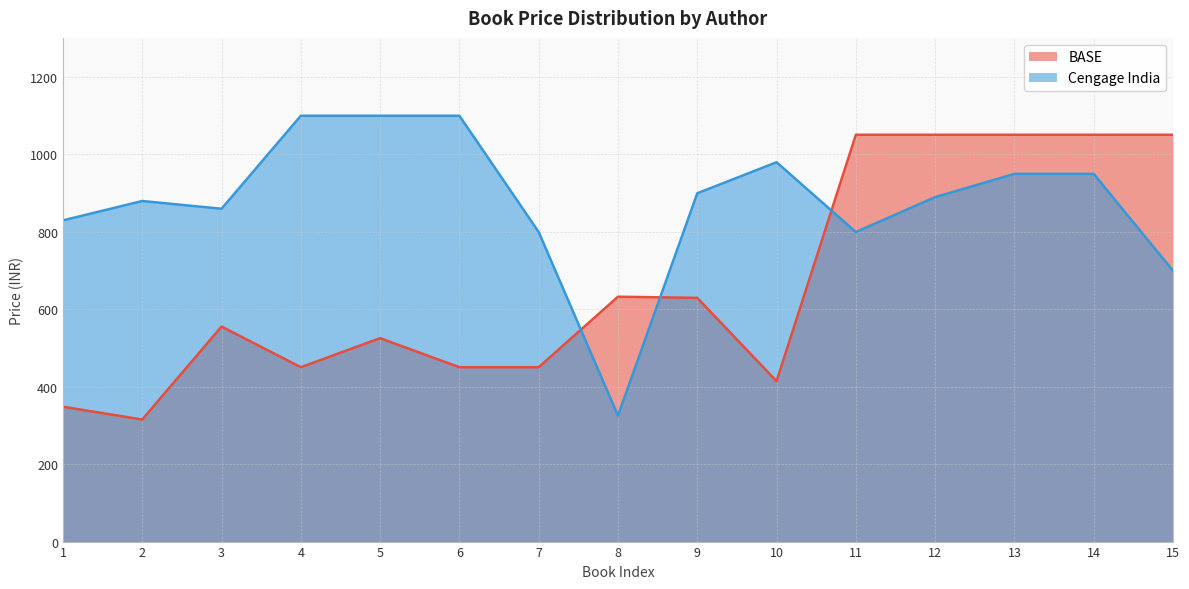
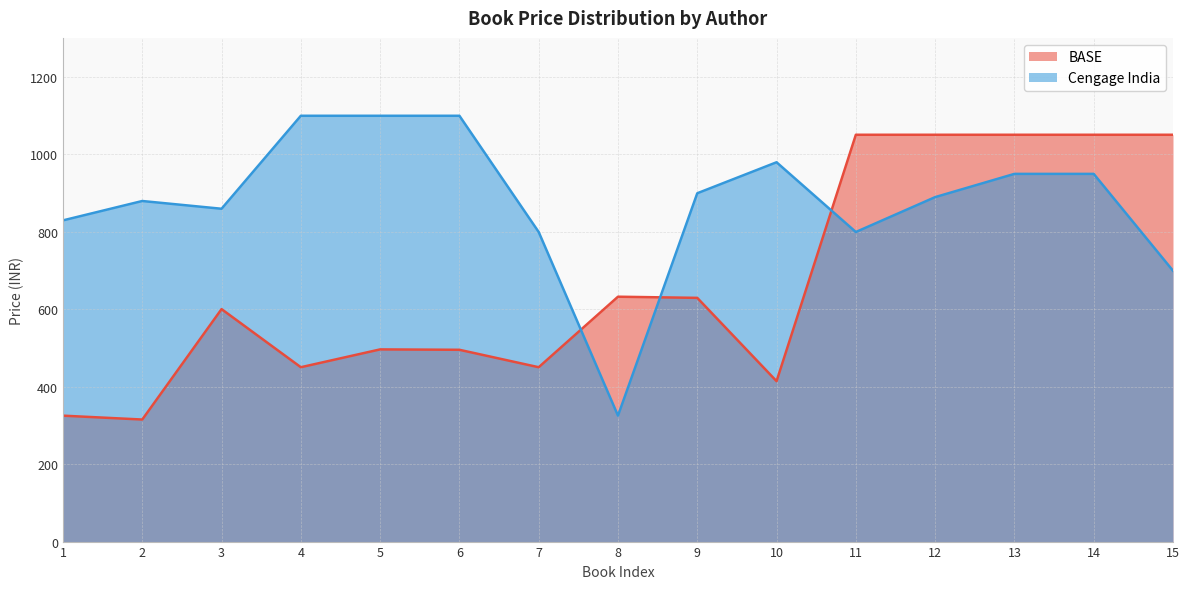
BASE, 1: 350 -> 330
BASE, 3: 560 -> 600
BASE, 5: 530 -> 500
BASE, 6: 450 -> 500
